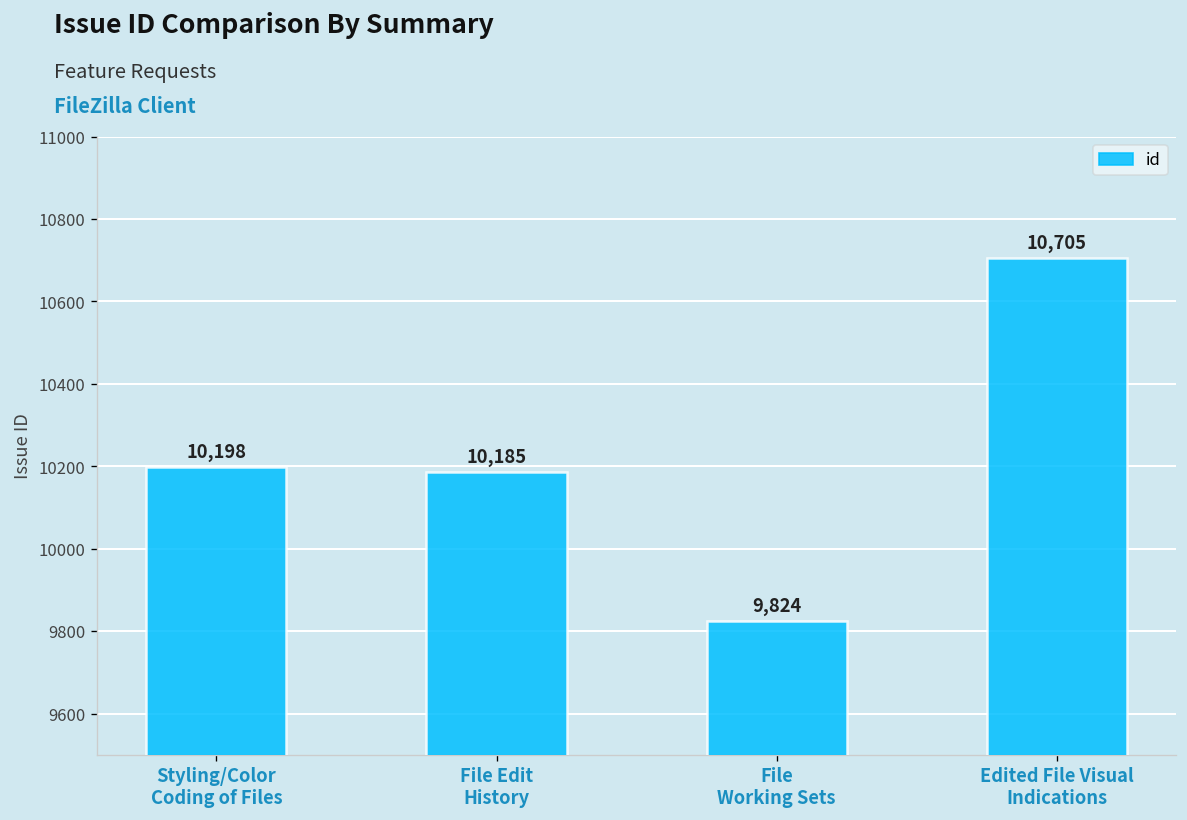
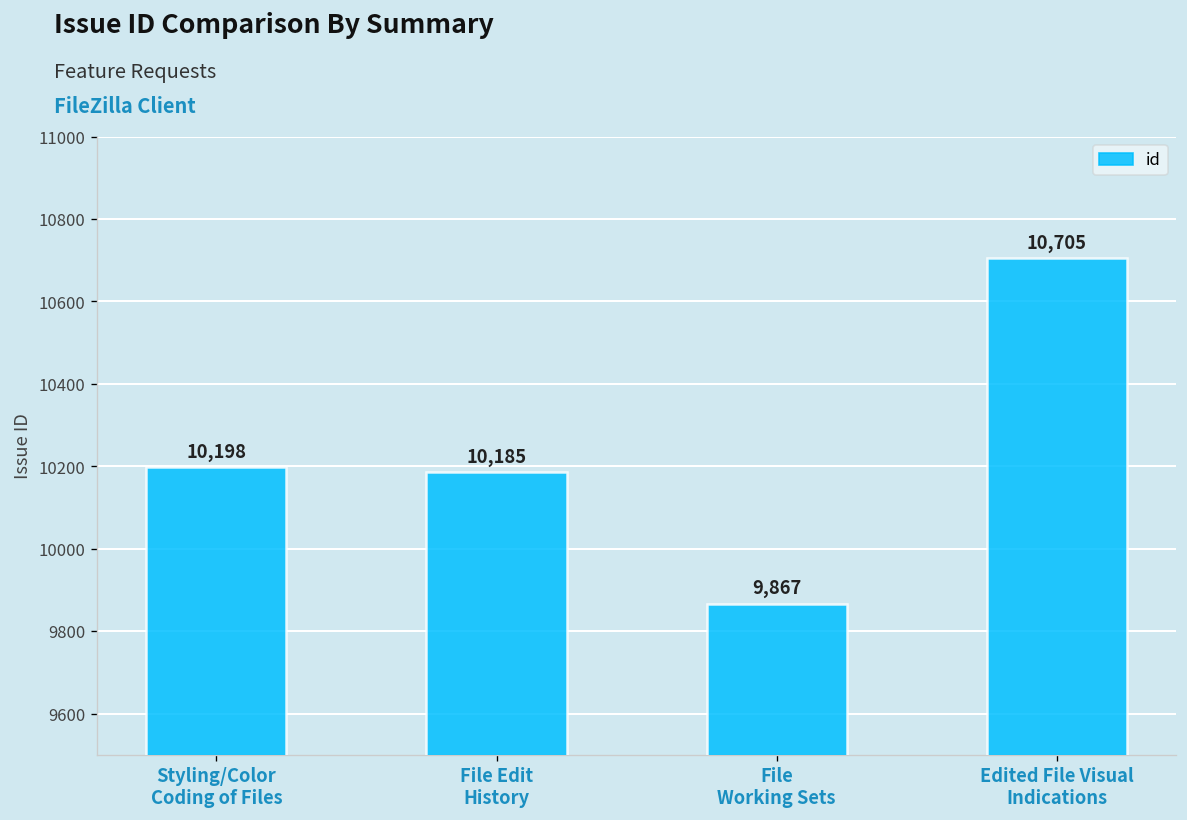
File Working Sets: 9,824 -> 9,867
